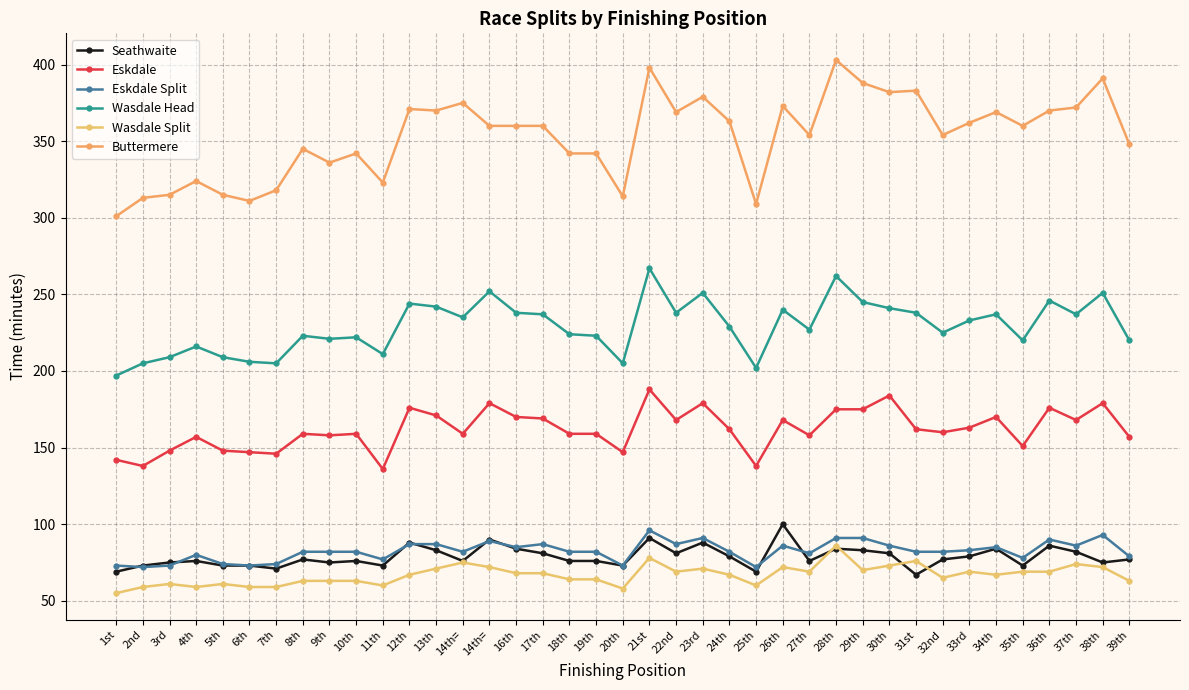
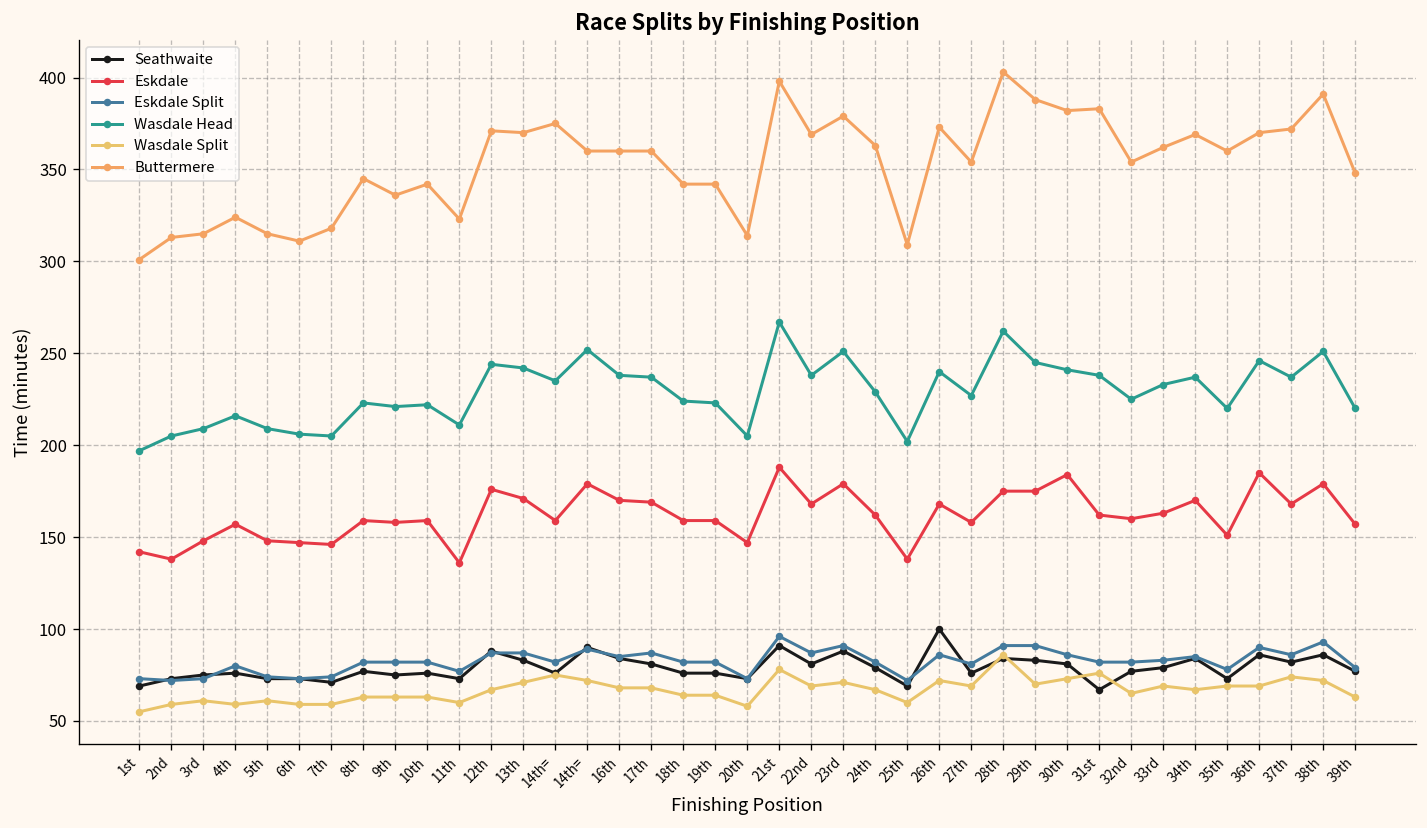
Eskdale, 36th: 176 -> 185
Seathwaite, 38th: 75 -> 86
